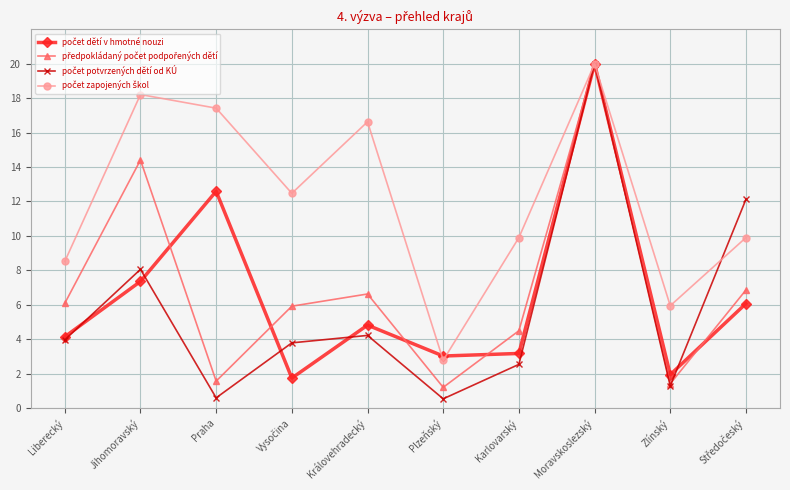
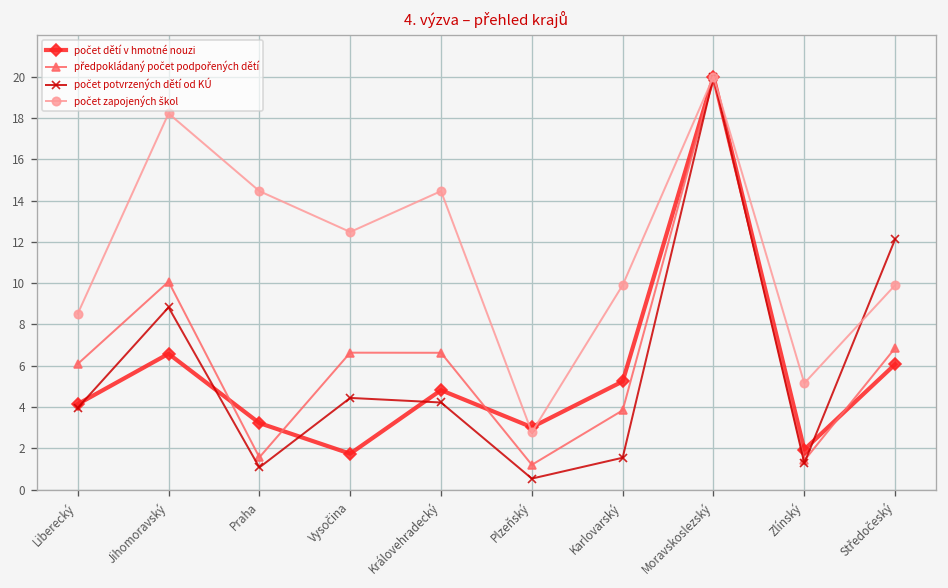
počet dětí v hmotné nouzi, Jihomoravský: 7.4 -> 6.6
předpokládaný počet podpořených dětí, Jihomoravský: 14.4 -> 10.1
počet potvrzených dětí od KÚ, Jihomoravský: 8.1 -> 8.8
počet dětí v hmotné nouzi, Praha: 12.6 -> 3.2
počet potvrzených dětí od KÚ, Praha: 0.6 -> 1.1
počet zapojených škol, Praha: 17.4 -> 14.5
předpokládaný počet podpořených dětí, Vysočina: 5.9 -> 6.6
počet potvrzených dětí od KÚ, Vysočina: 3.8 -> 4.4
počet zapojených škol, Královehradecký: 16.6 -> 14.5
počet dětí v hmotné nouzi, Karlovarský: 3.2 -> 5.2
předpokládaný počet podpořených dětí, Karlovarský: 4.5 -> 3.8
počet potvrzených dětí od KÚ, Karlovarský: 2.5 -> 1.5
počet zapojených škol, Zlínský: 5.9 -> 5.1
